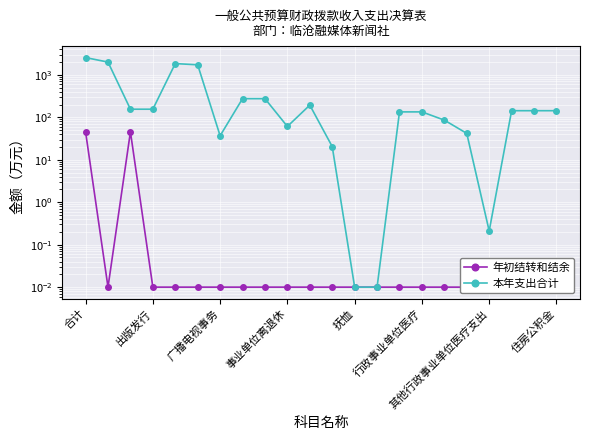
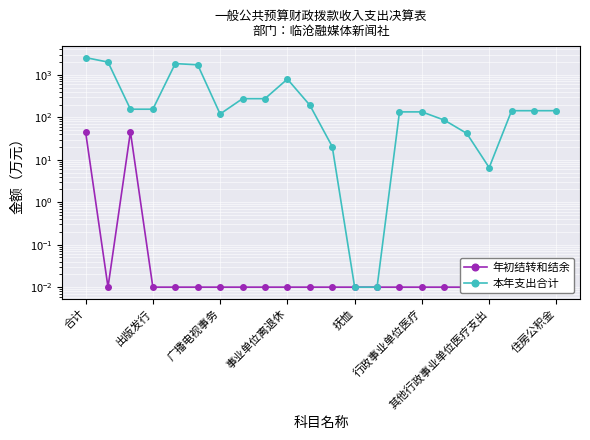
本年支出合计, 广播电视事务: 40 -> 120
本年支出合计, 事业单位离退休: 60 -> 800
本年支出合计, 其他行政事业单位医疗支出: 0.2 -> 7
